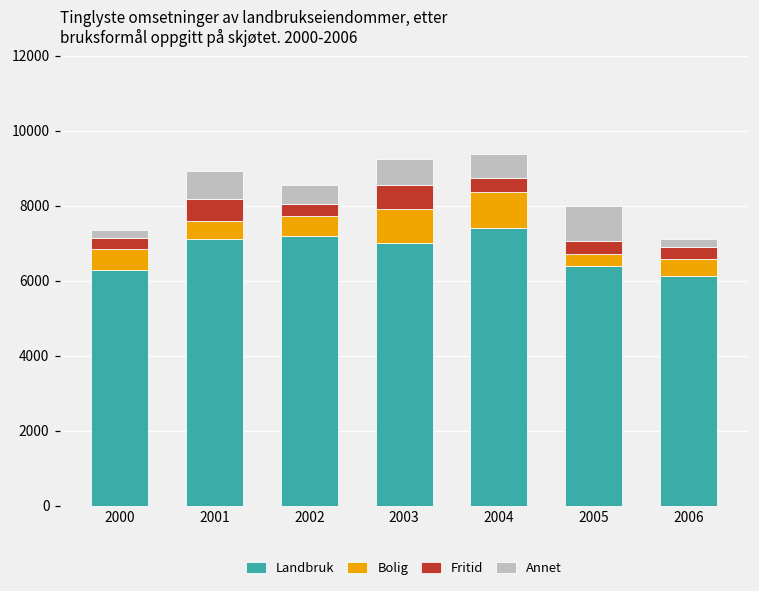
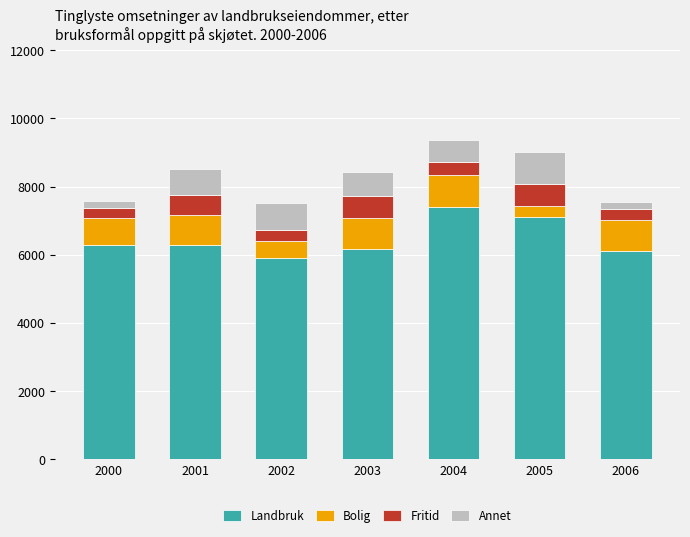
Bolig, 2000: 600 -> 800
Landbruk, 2001: 7100 -> 6300
Bolig, 2001: 500 -> 900
Landbruk, 2002: 7200 -> 5900
Annet, 2002: 500 -> 800
Landbruk, 2003: 7000 -> 6200
Landbruk, 2005: 6400 -> 7100
Fritid, 2005: 400 -> 600
Bolig, 2006: 500 -> 900
